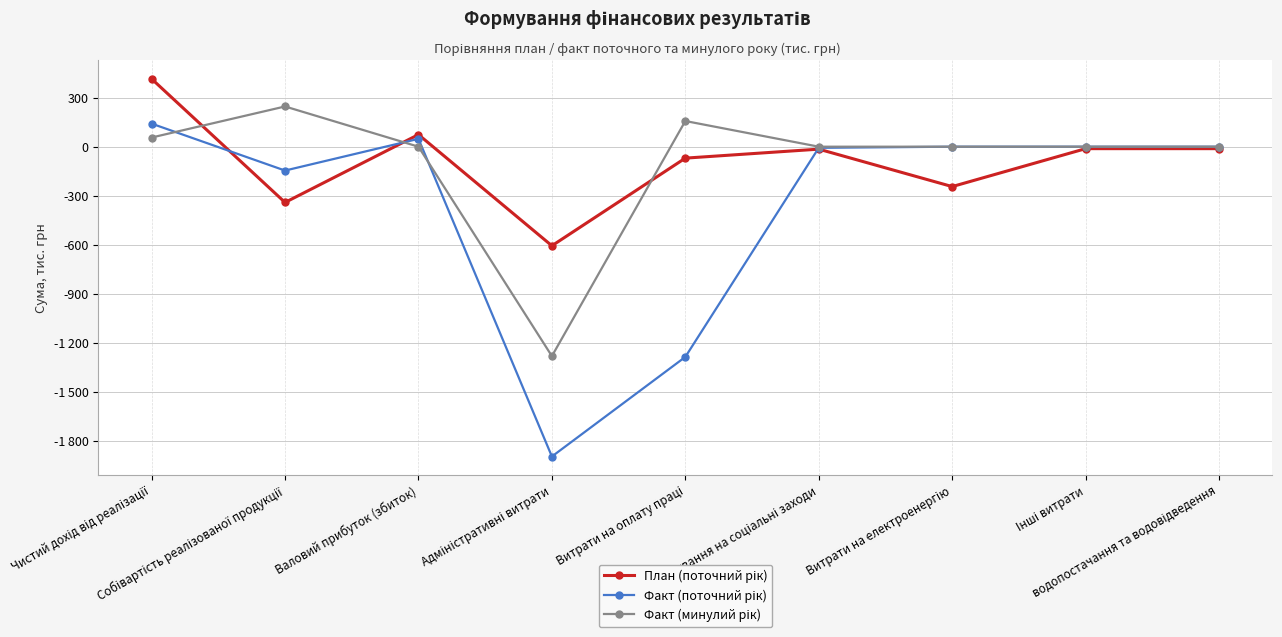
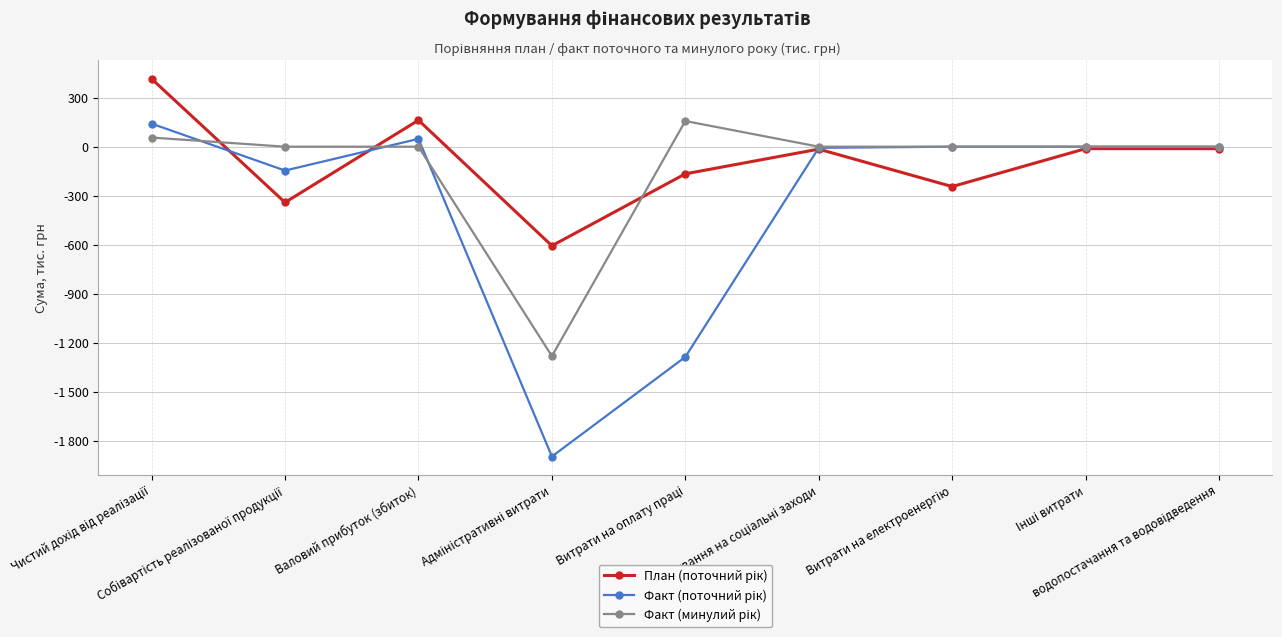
Факт (минулий рік), Собівартість реалізованої продукції: 250 -> 0
План (поточний рік), Валовий прибуток (збиток): 70 -> 160
План (поточний рік), Витрати на оплату праці: -70 -> -170
